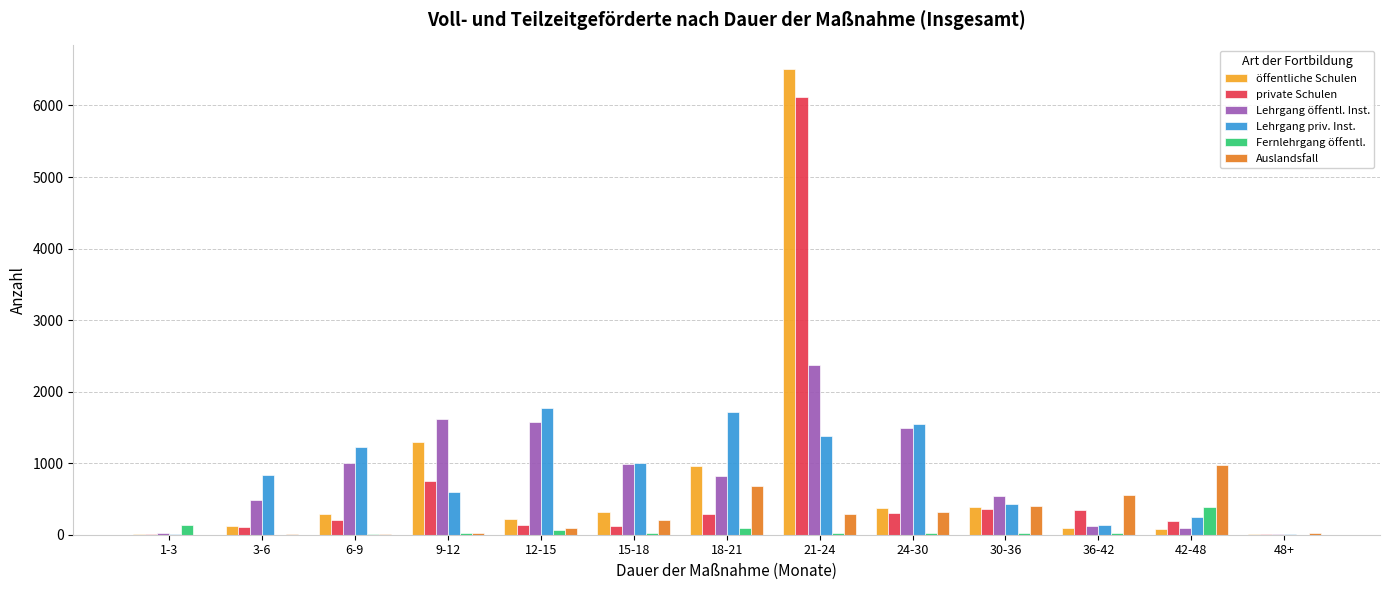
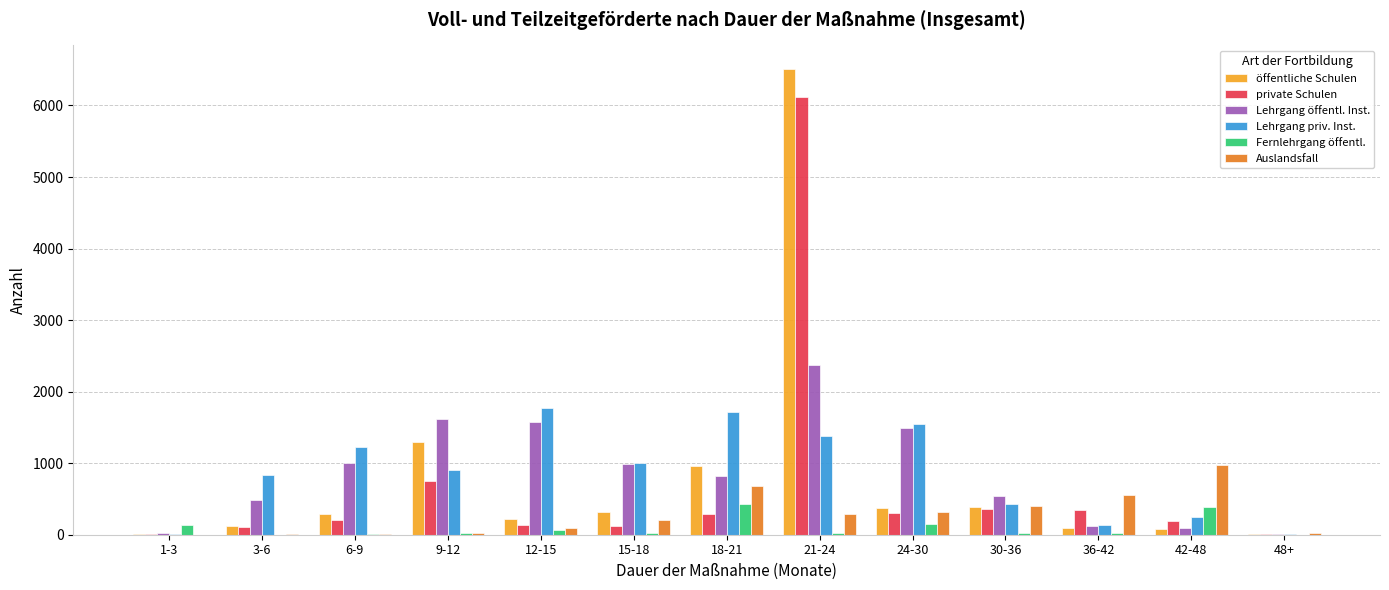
Lehrgang priv. Inst., 9-12: 600 -> 900
Fernlehrgang öffentl., 18-21: 100 -> 400
Fernlehrgang öffentl., 24-30: 0 -> 100
